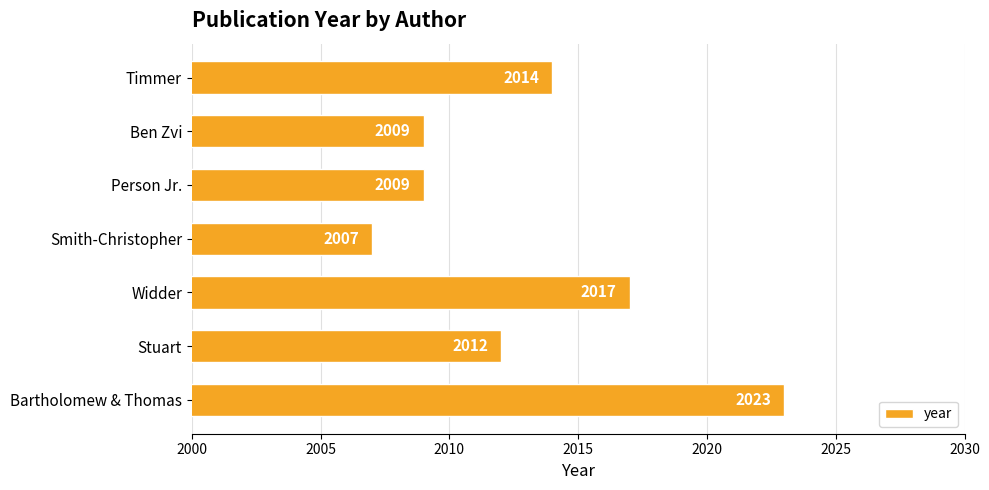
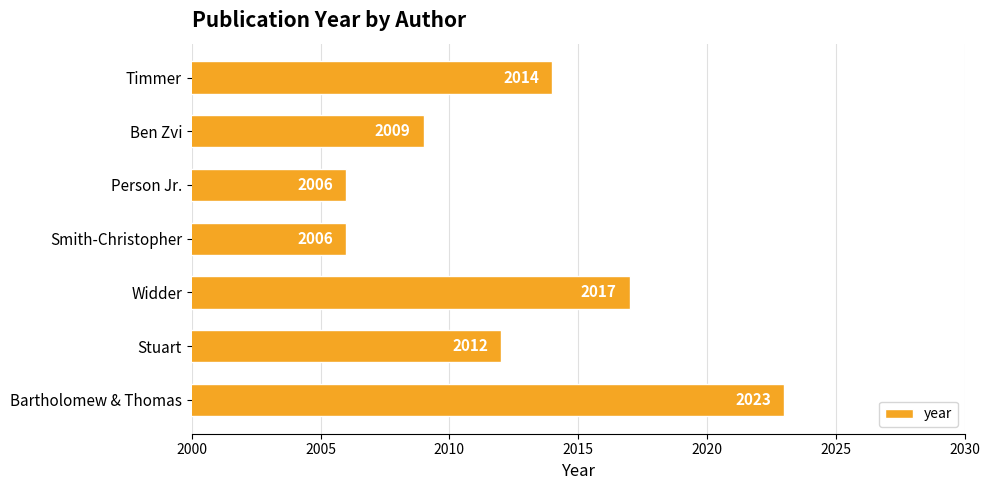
Person Jr.: 2009 -> 2006
Smith-Christopher: 2007 -> 2006
